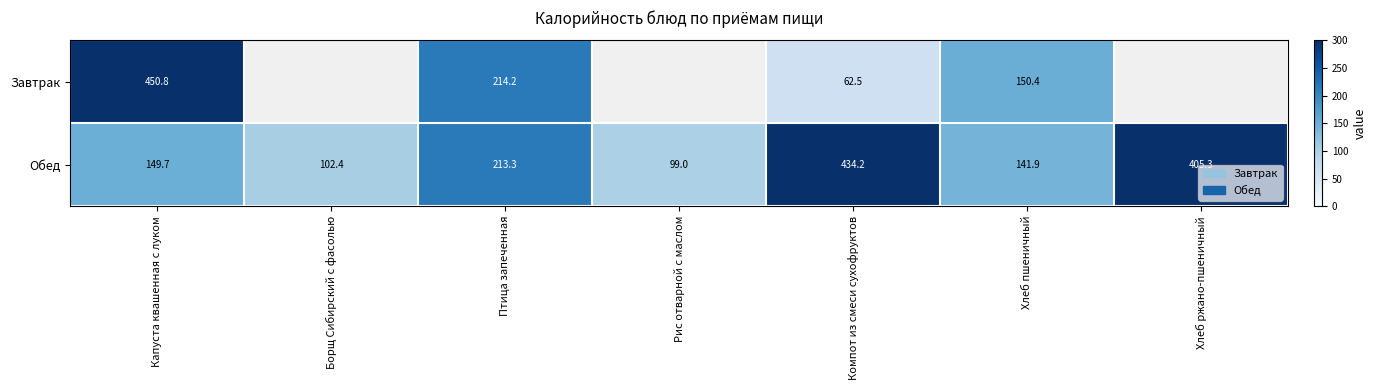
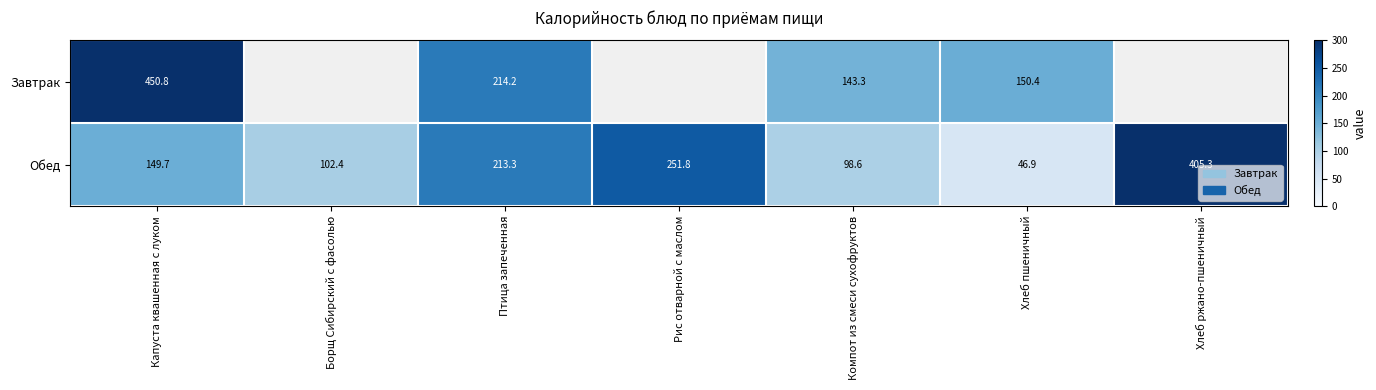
Завтрак, Компот из смеси сухофруктов: 62.5 -> 143.3
Обед, Рис отварной с маслом: 99.0 -> 251.8
Обед, Компот из смеси сухофруктов: 434.2 -> 98.6
Обед, Хлеб пшеничный: 141.9 -> 46.9
